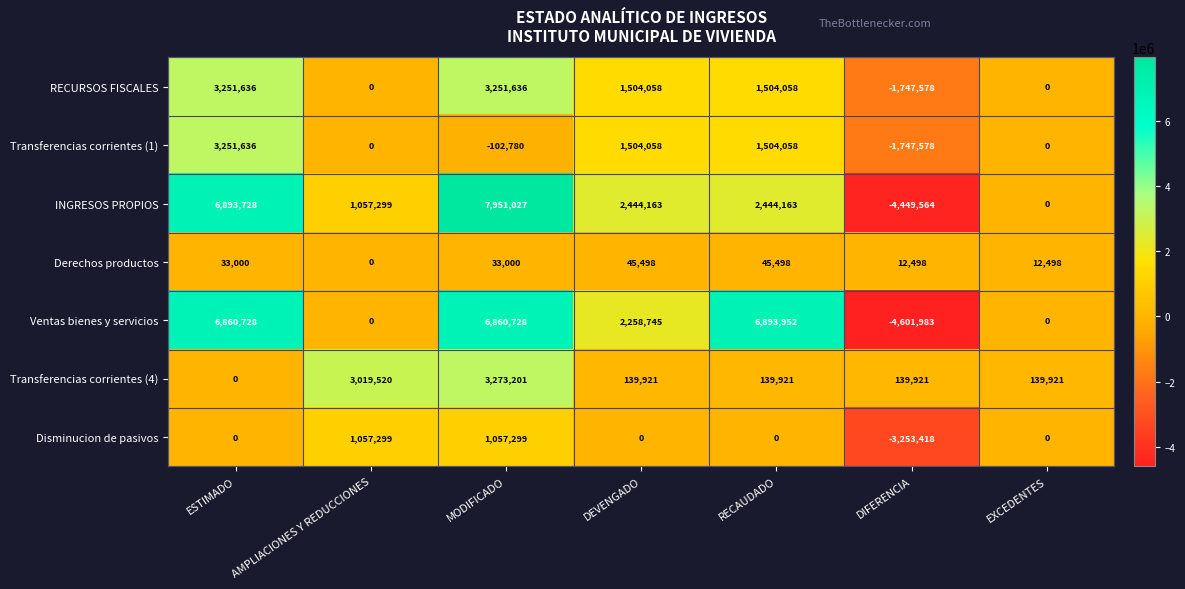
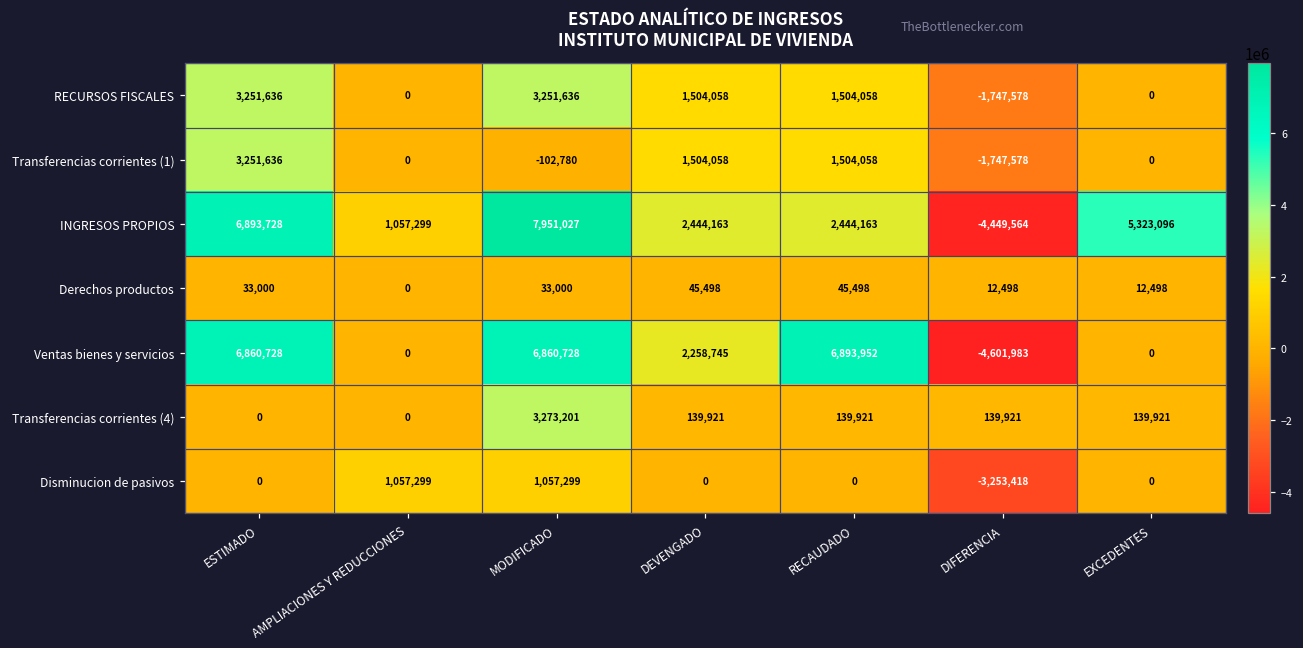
INGRESOS PROPIOS, EXCEDENTES: 0 -> 5,323,096
Transferencias corrientes (4), AMPLIACIONES Y REDUCCIONES: 3,019,520 -> 0
